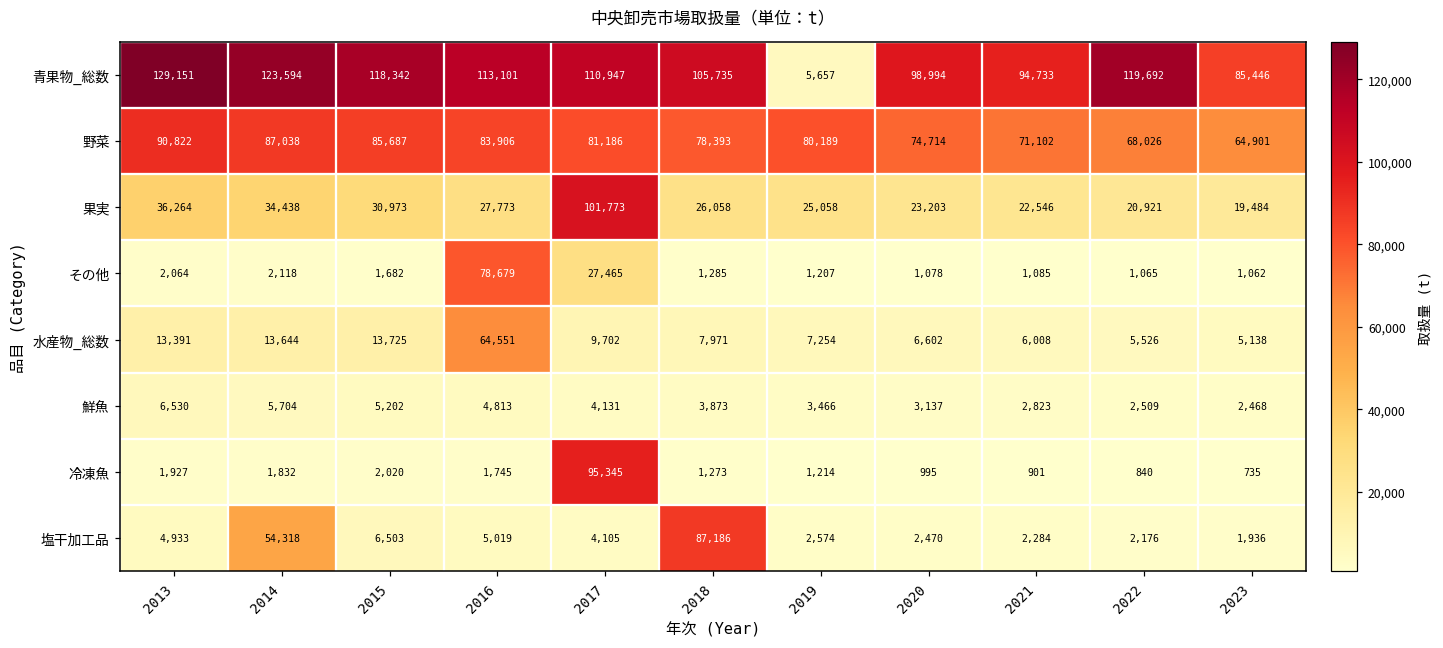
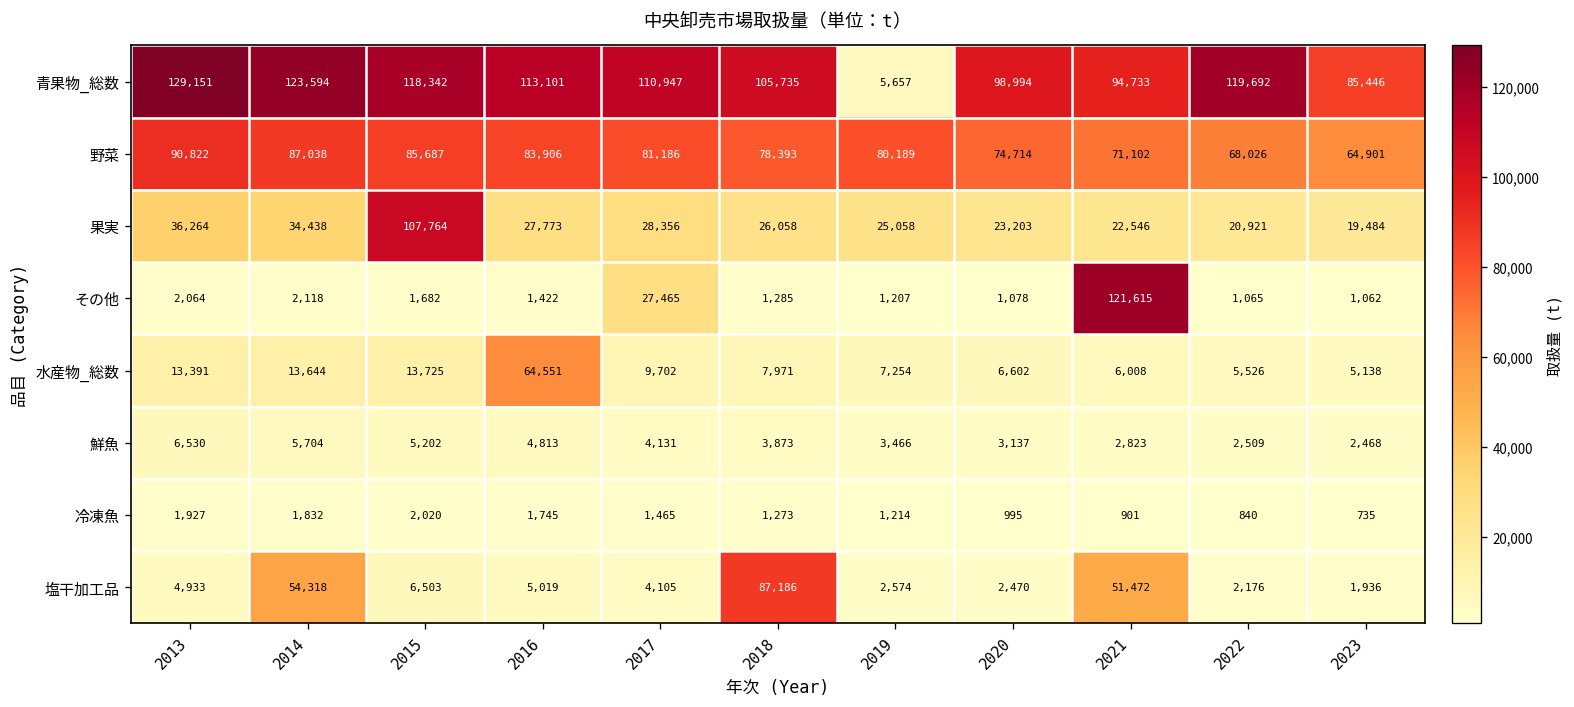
果実, 2015: 30,973 -> 107,764
果実, 2017: 101,773 -> 28,356
その他, 2016: 78,679 -> 1,422
その他, 2021: 1,085 -> 121,615
冷凍魚, 2017: 95,345 -> 1,465
塩干加工品, 2021: 2,284 -> 51,472
